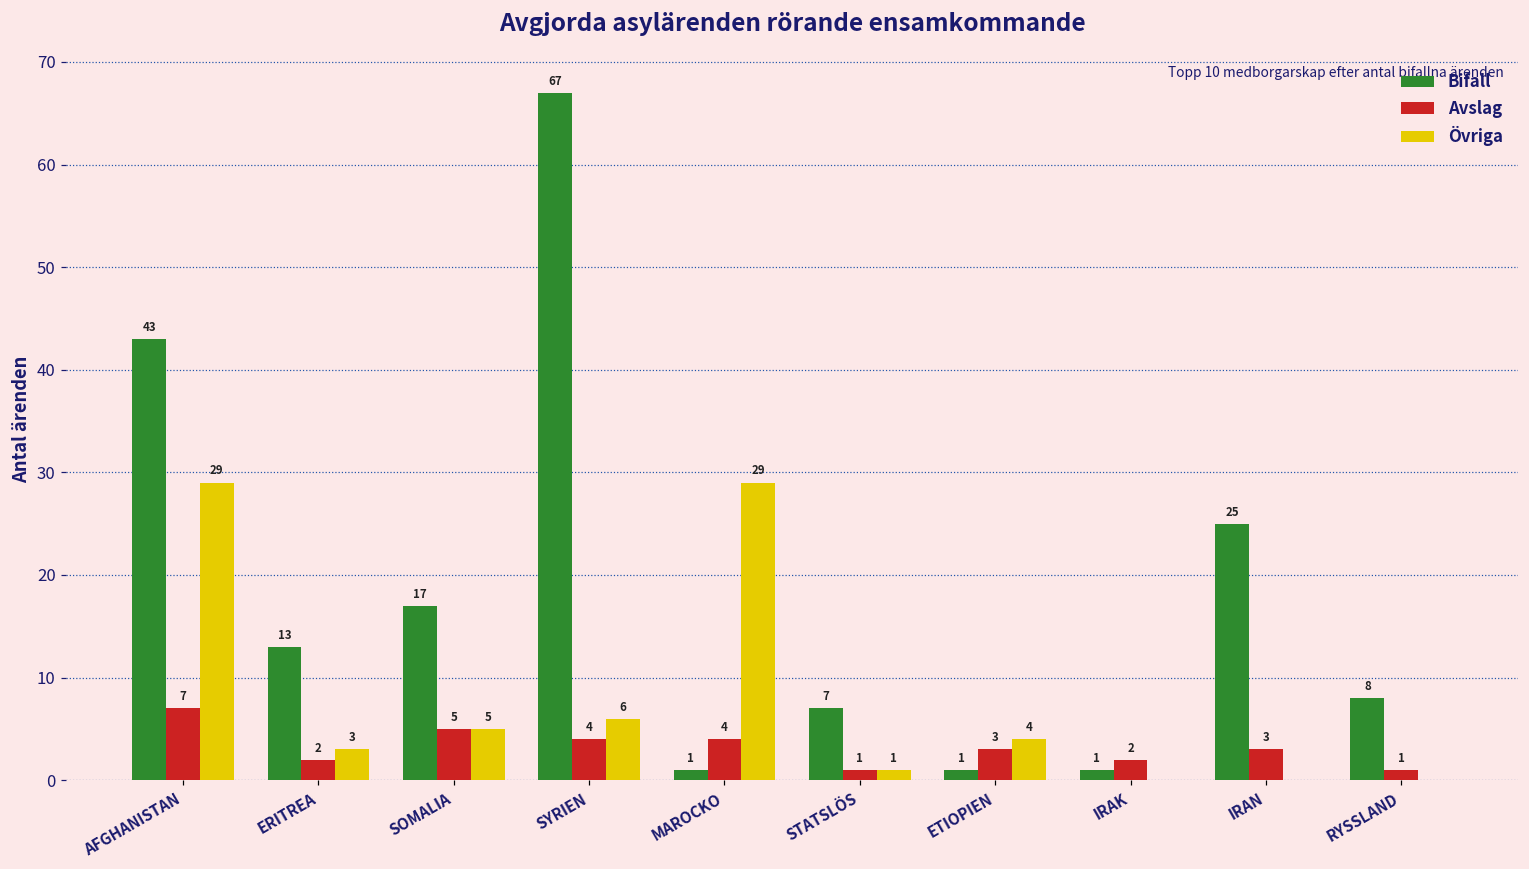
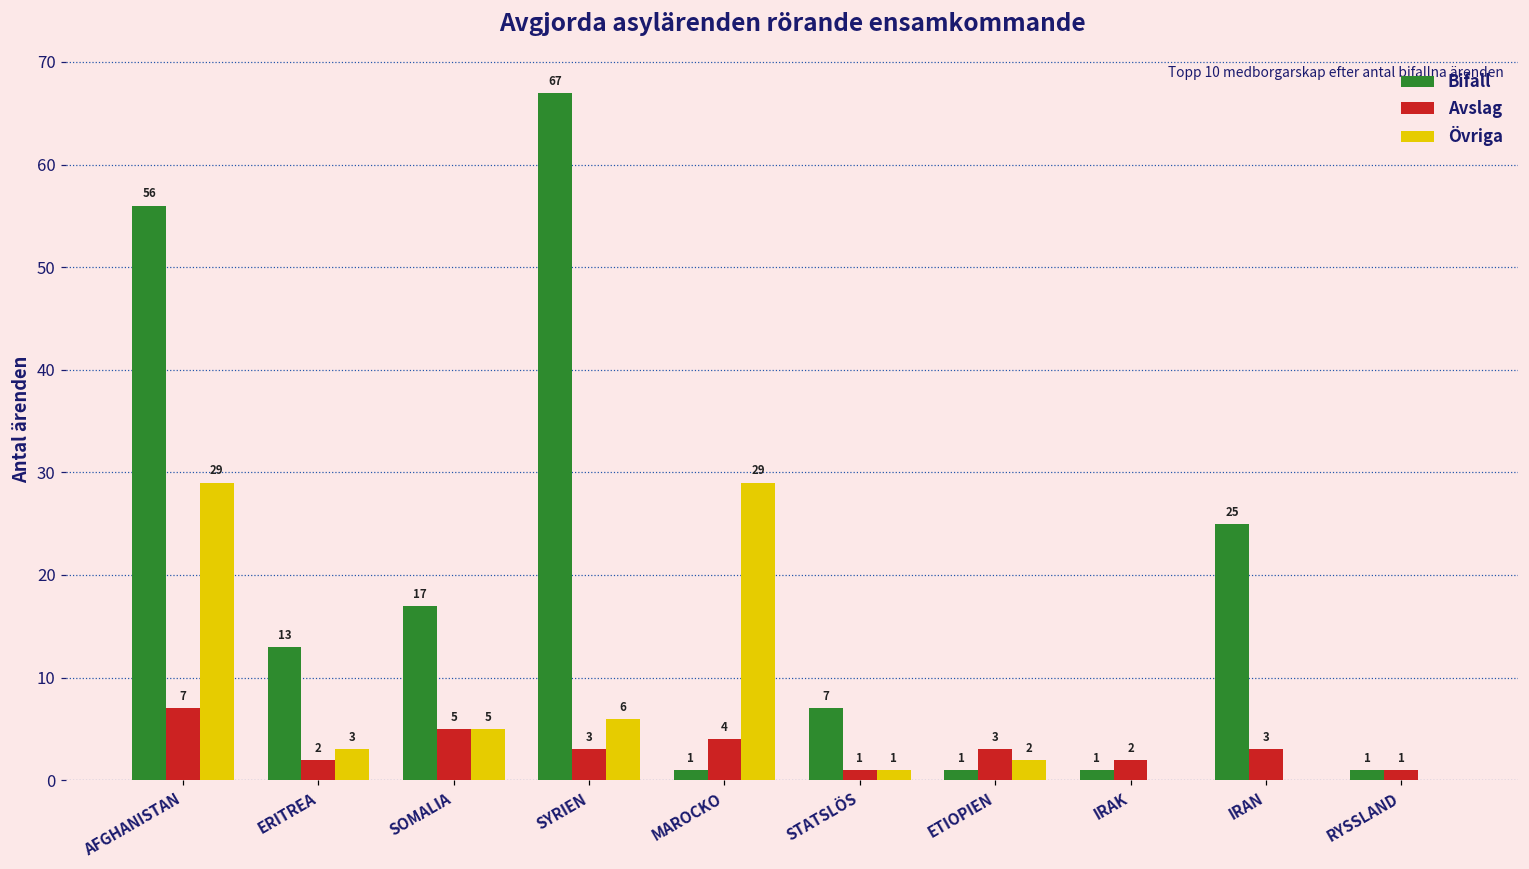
Bifall, AFGHANISTAN: 43 -> 56
Avslag, SYRIEN: 4 -> 3
Övriga, ETIOPIEN: 4 -> 2
Bifall, RYSSLAND: 8 -> 1
